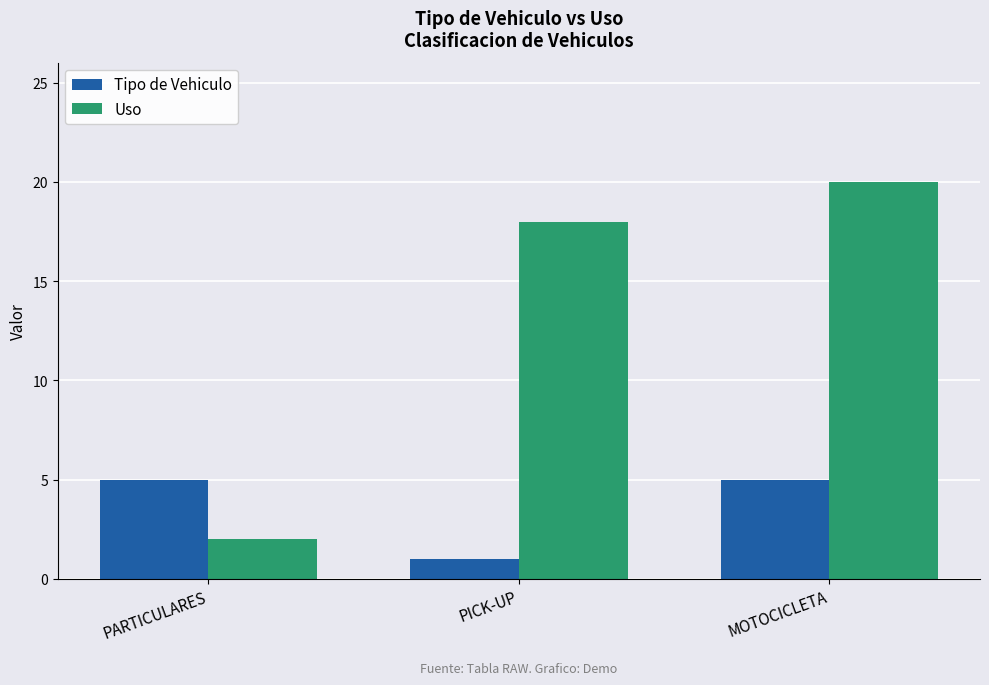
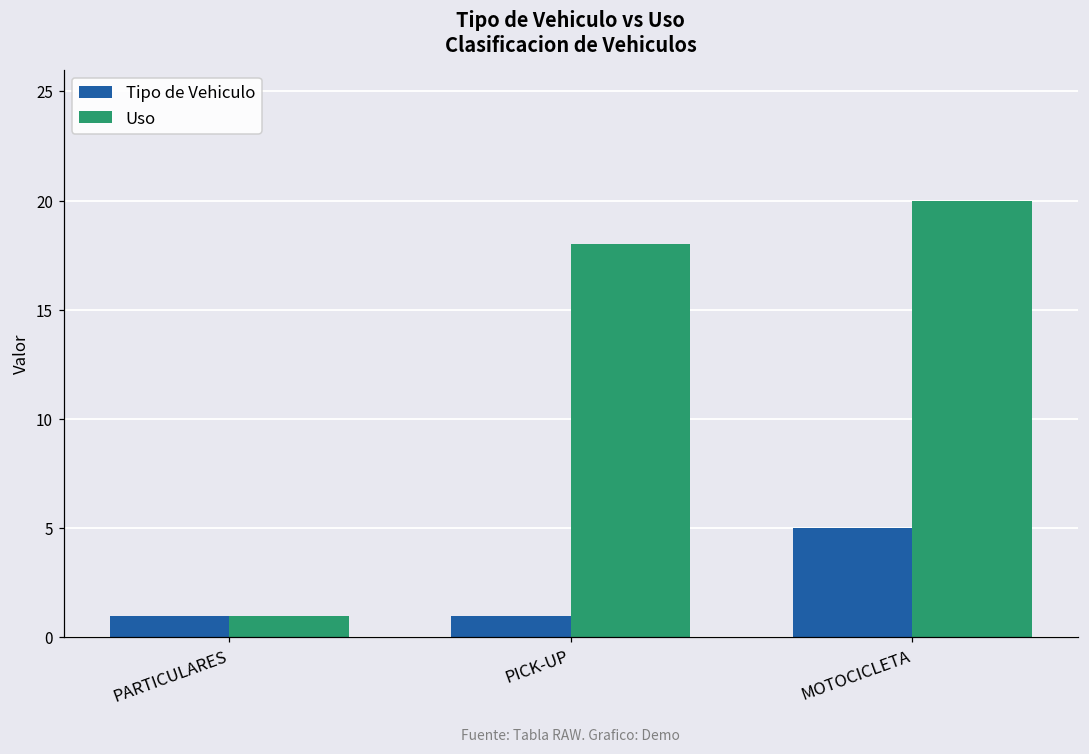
Tipo de Vehiculo, PARTICULARES: 5 -> 1
Uso, PARTICULARES: 2 -> 1
